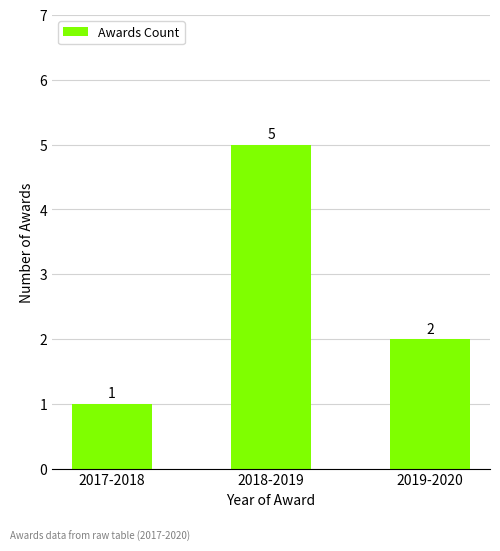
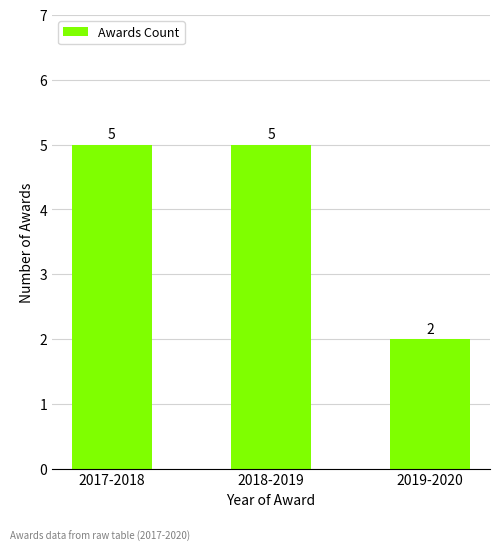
2017-2018: 1 -> 5
